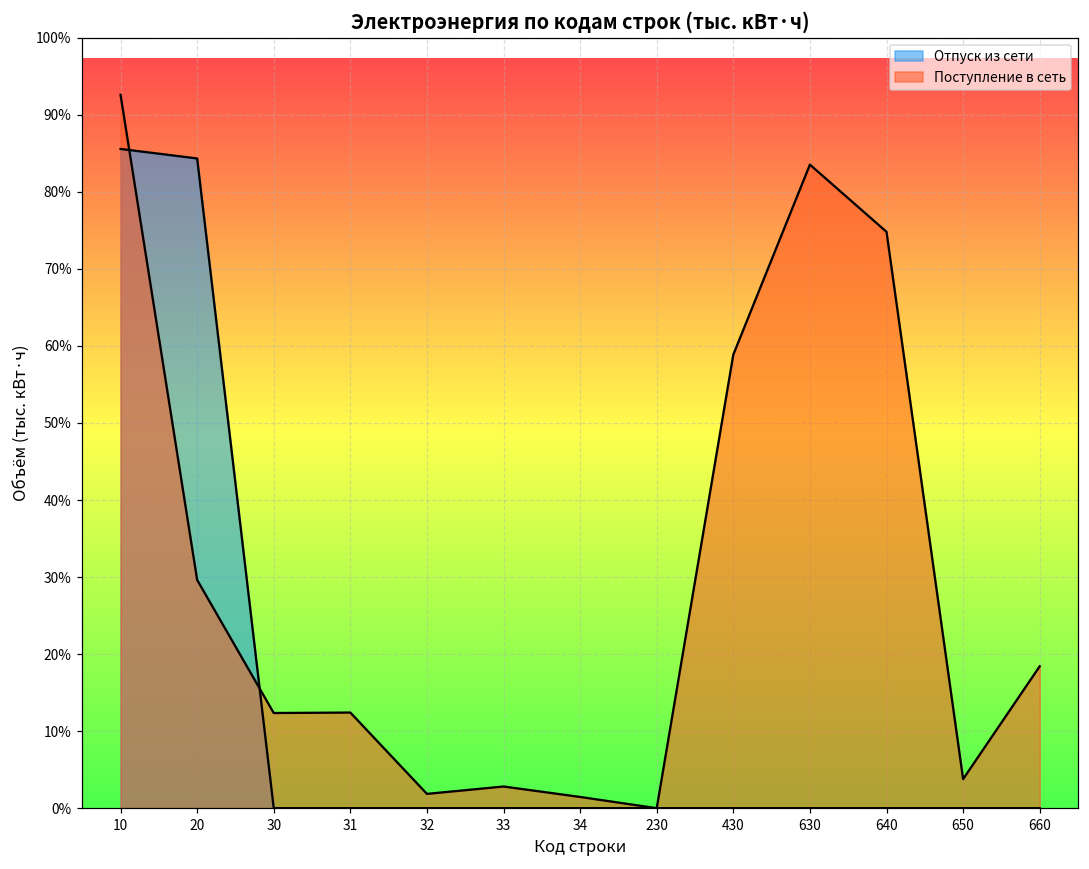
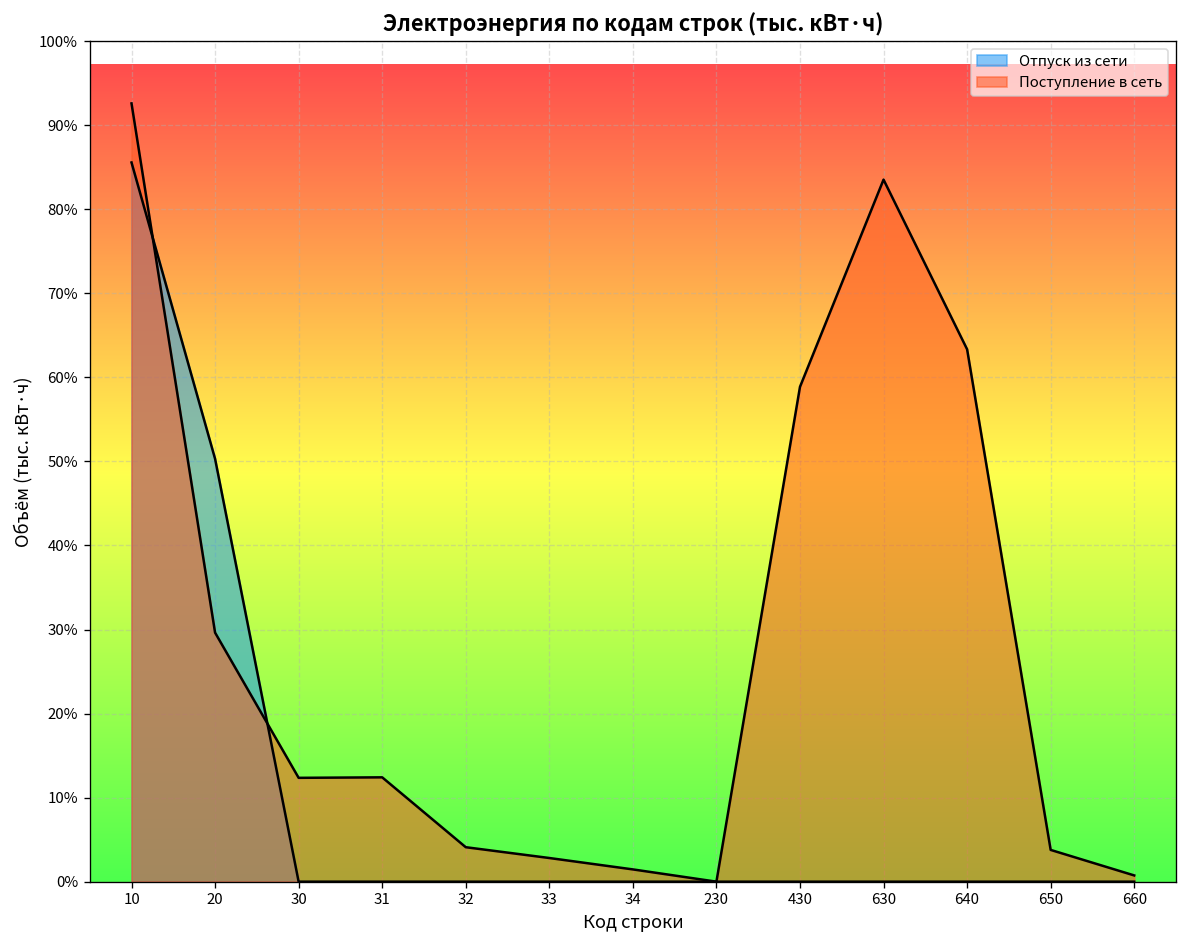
Отпуск из сети, 20: 84% -> 50%
Поступление в сеть, 32: 2% -> 4%
Поступление в сеть, 640: 75% -> 63%
Поступление в сеть, 660: 18% -> 1%
